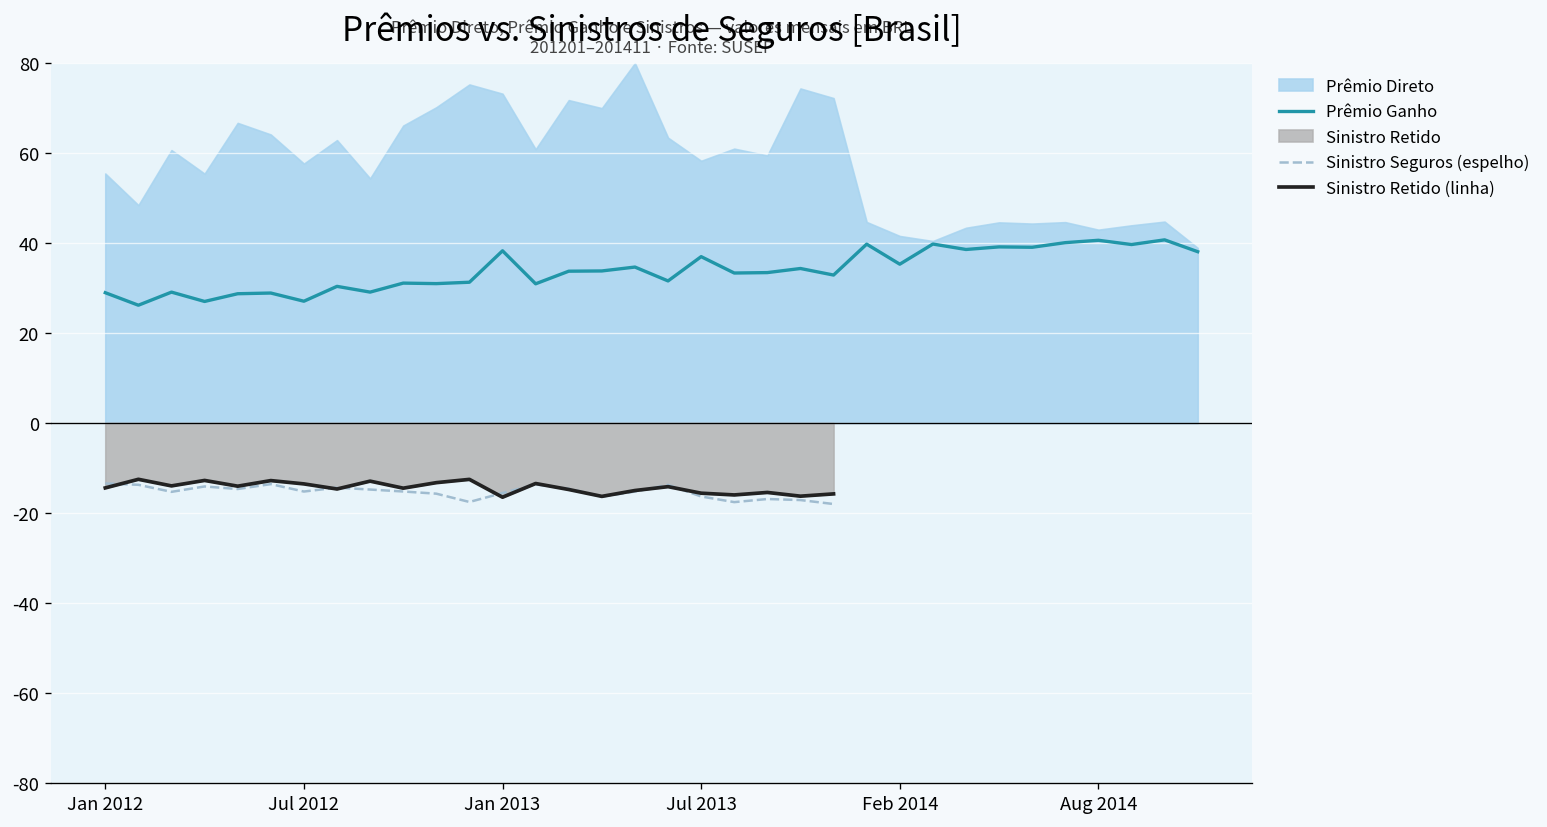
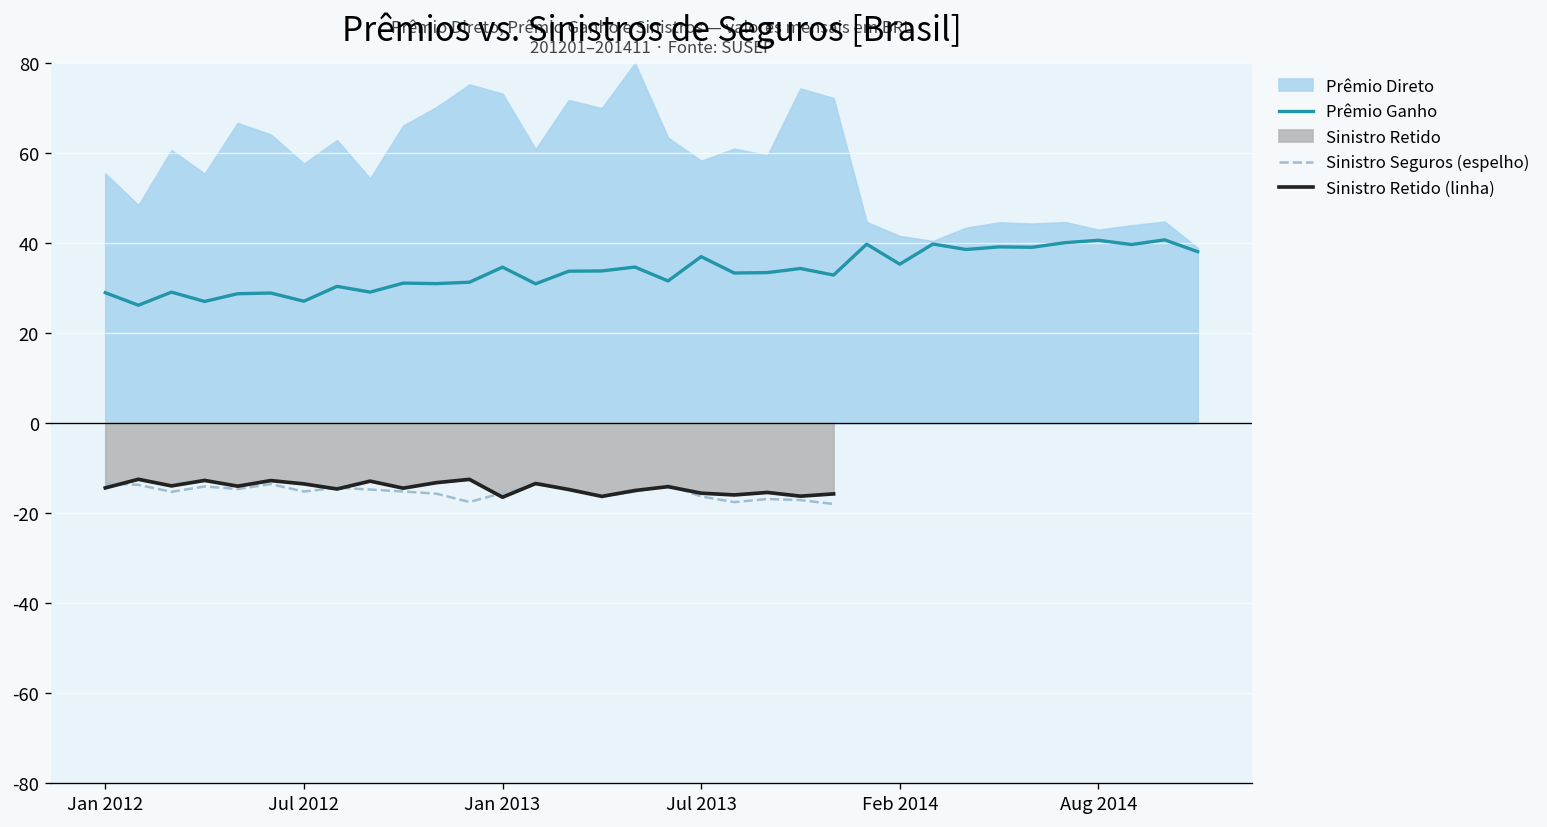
Prêmio Ganho, Jan 2013: 38 -> 35
